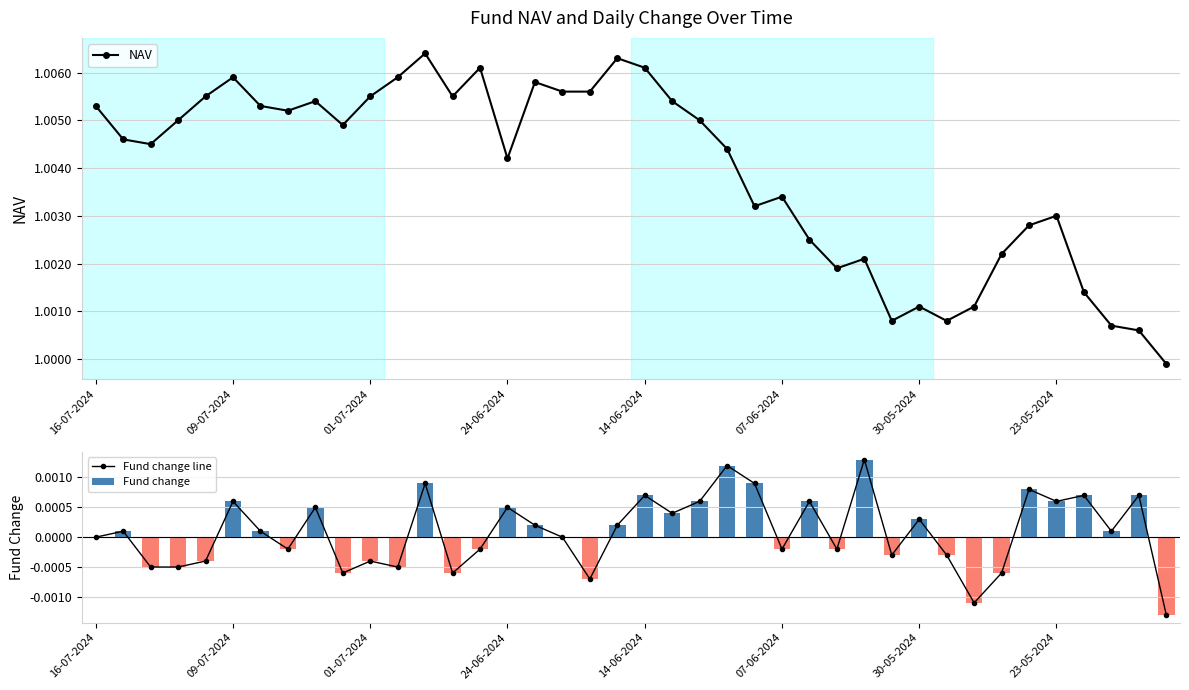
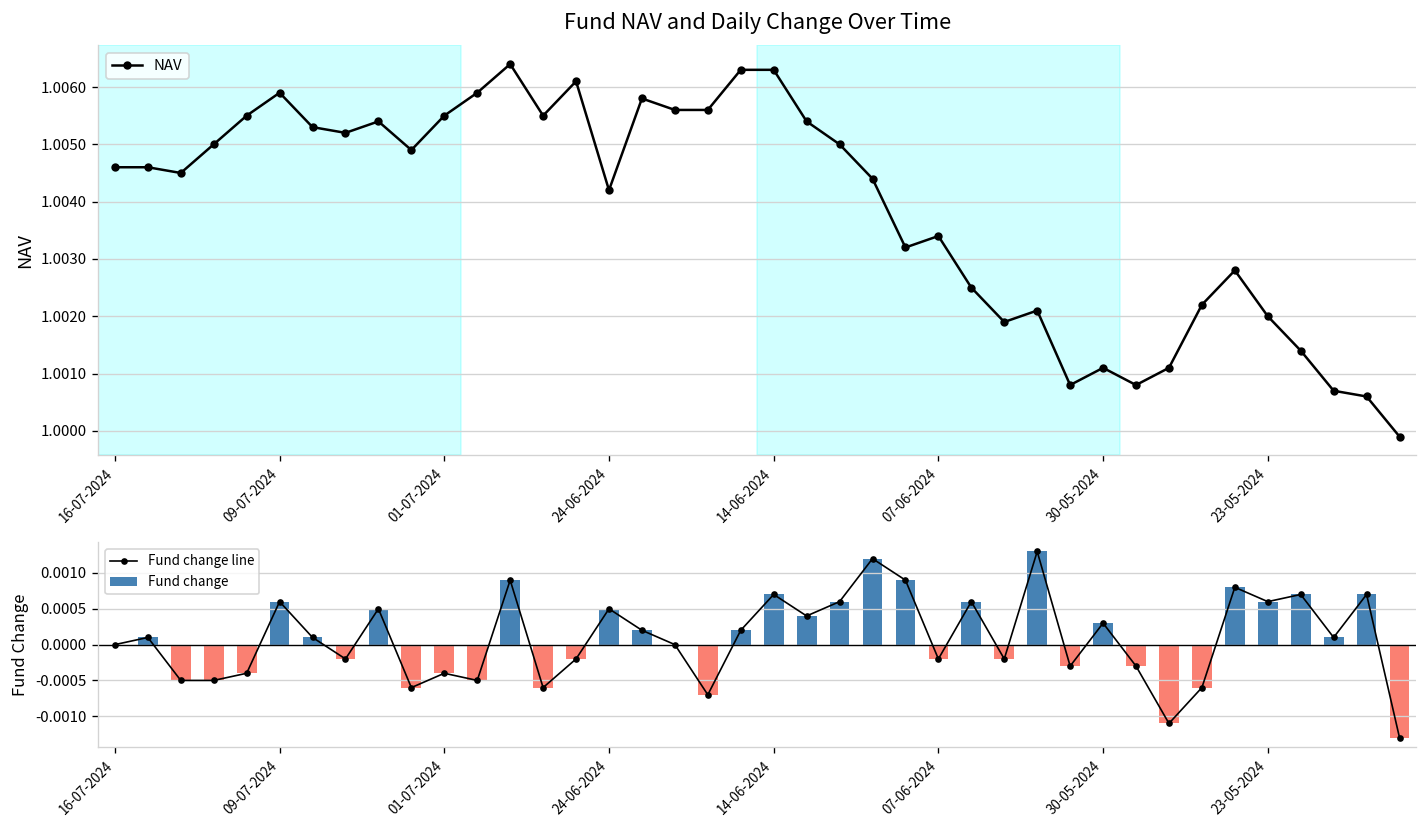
Fund NAV and Daily Change Over Time, 16-07-2024: 1.0053 -> 1.0046
Fund NAV and Daily Change Over Time, 14-06-2024: 1.0061 -> 1.0063
Fund NAV and Daily Change Over Time, 23-05-2024: 1.003 -> 1.002
